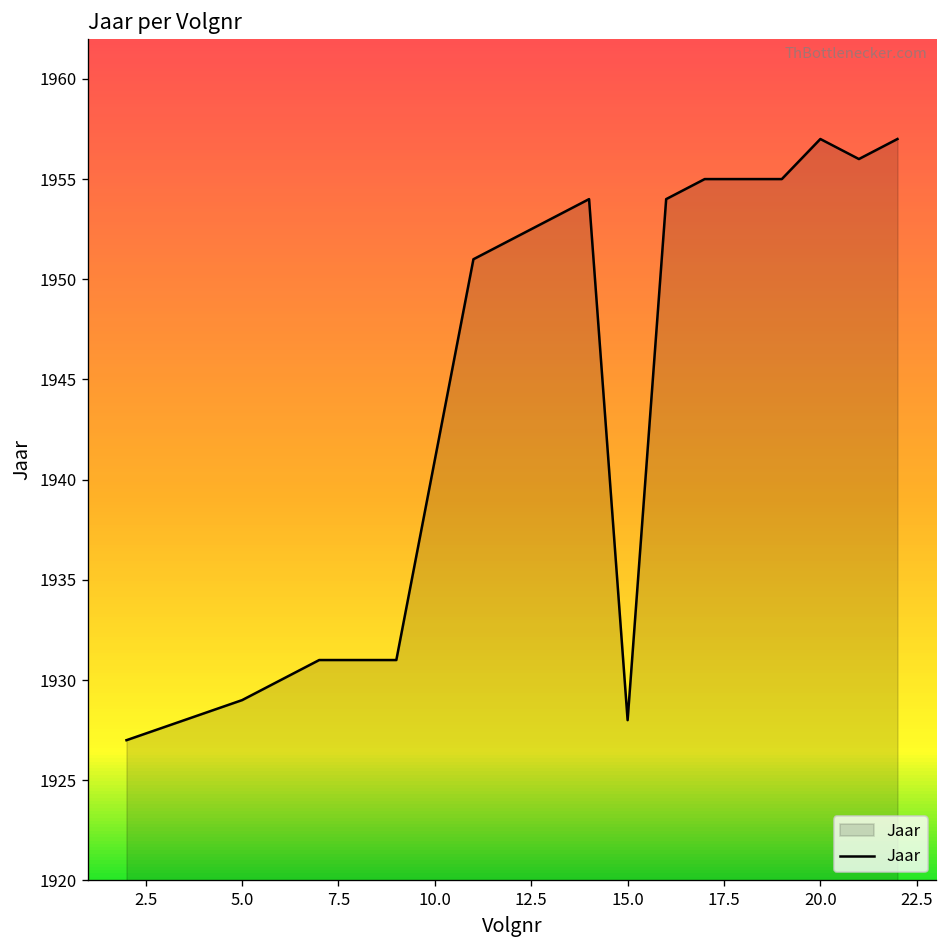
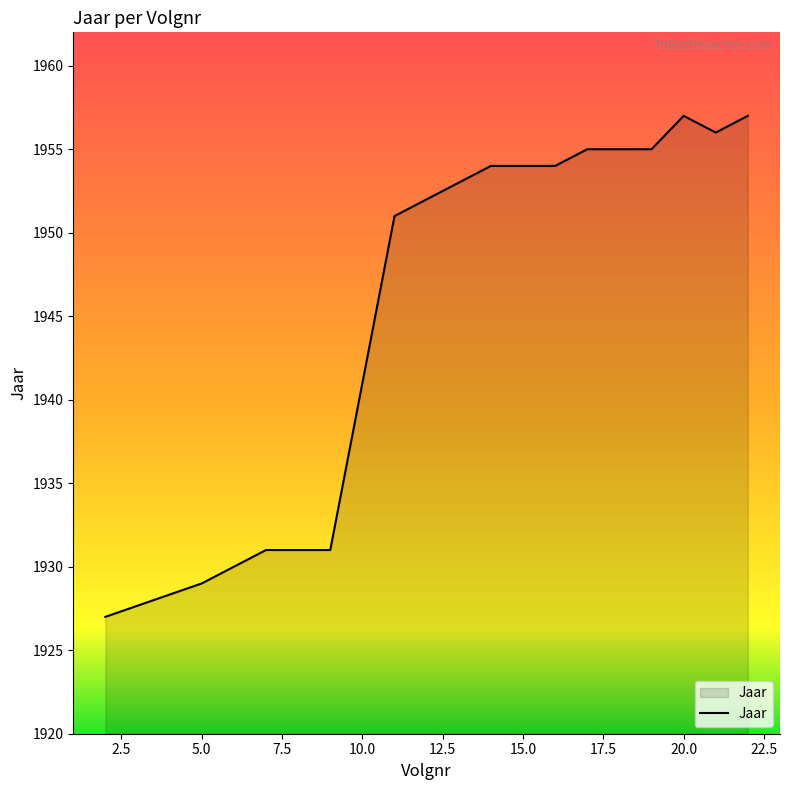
15.0: 1928 -> 1954
